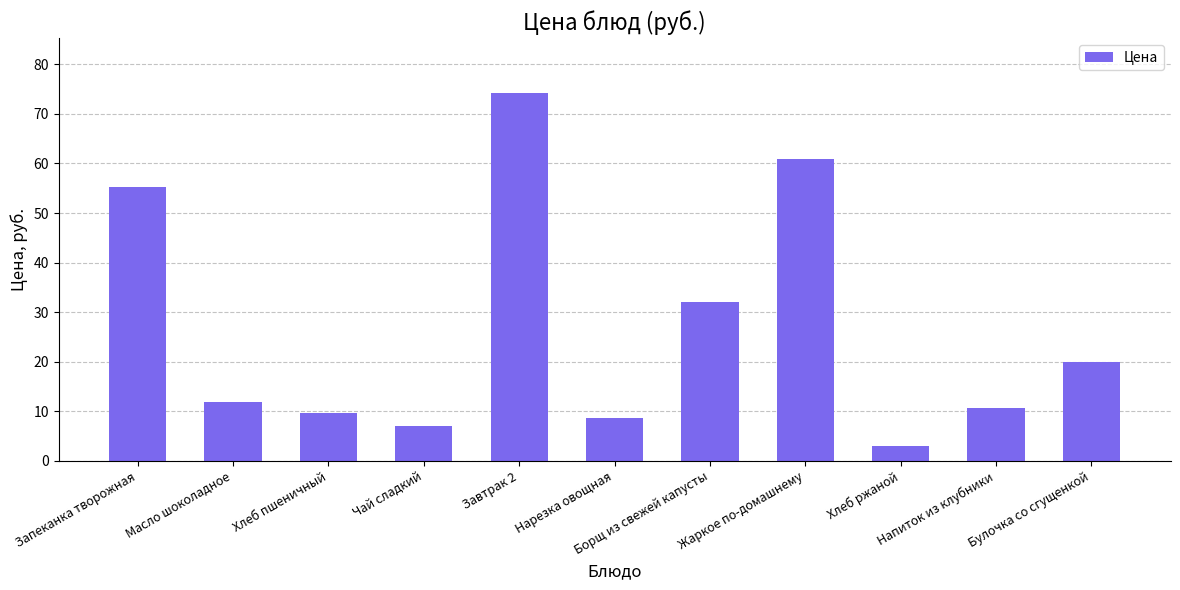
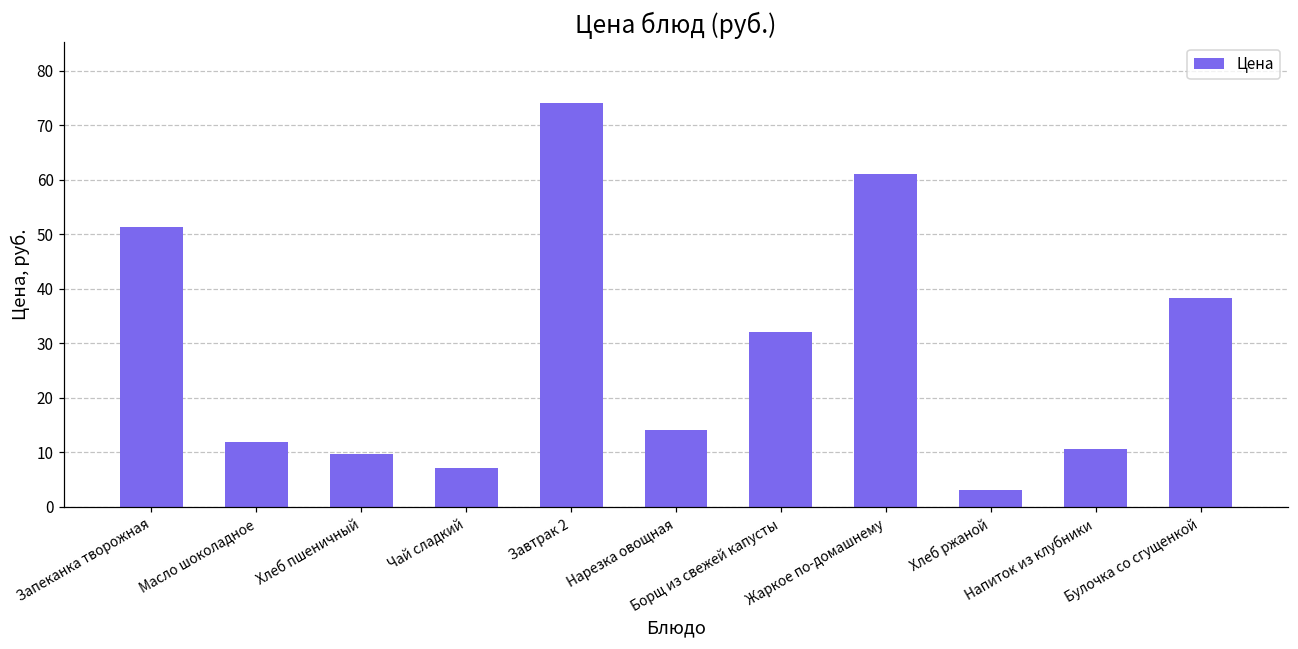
Запеканка творожная: 55 -> 51
Нарезка овощная: 9 -> 14
Булочка со сгущенкой: 20 -> 38
